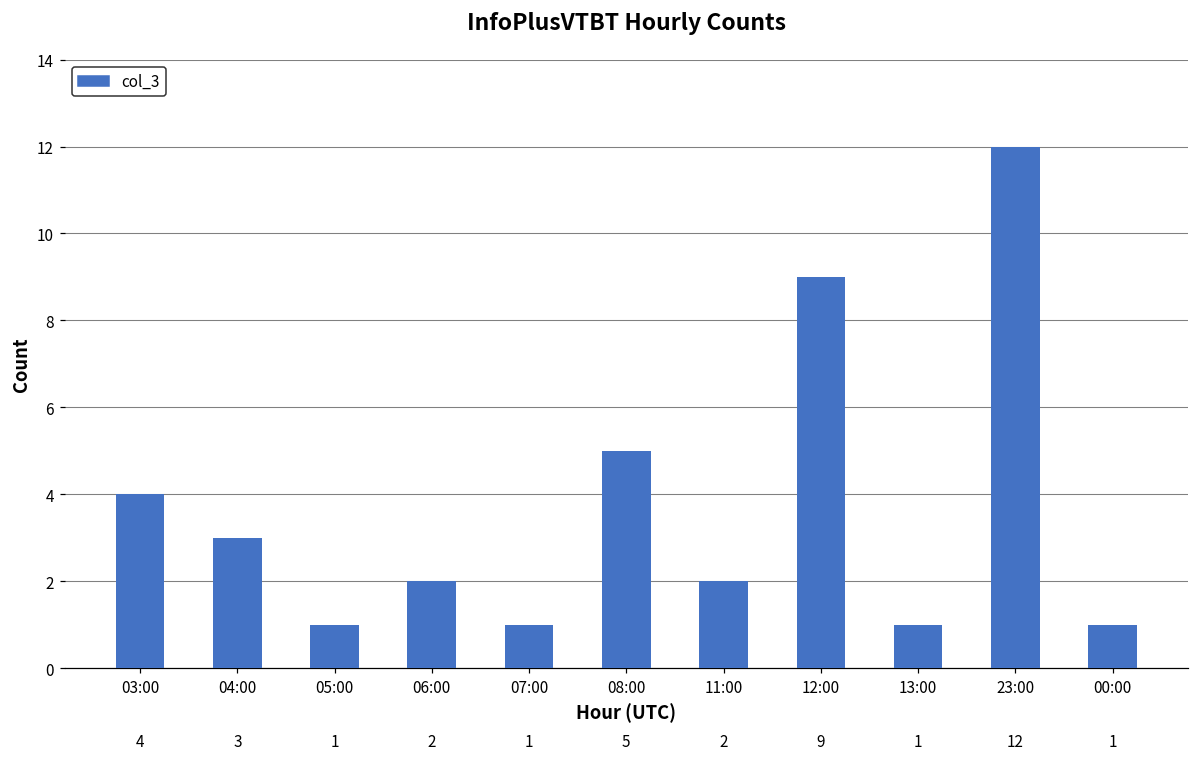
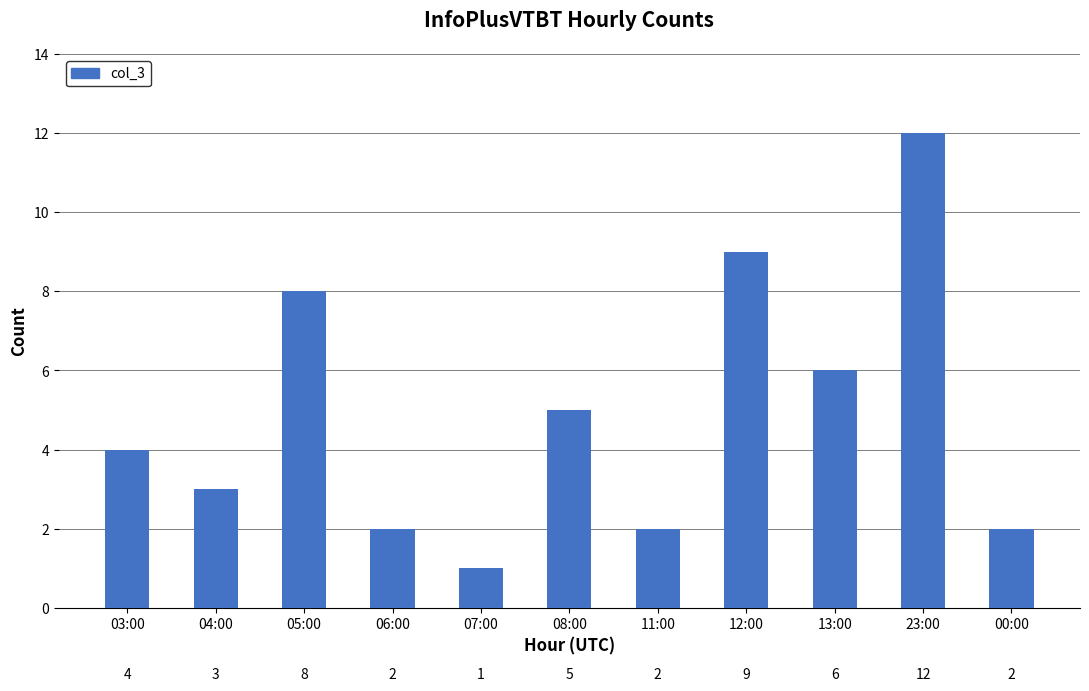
05:00: 1 -> 8
13:00: 1 -> 6
00:00: 1 -> 2
